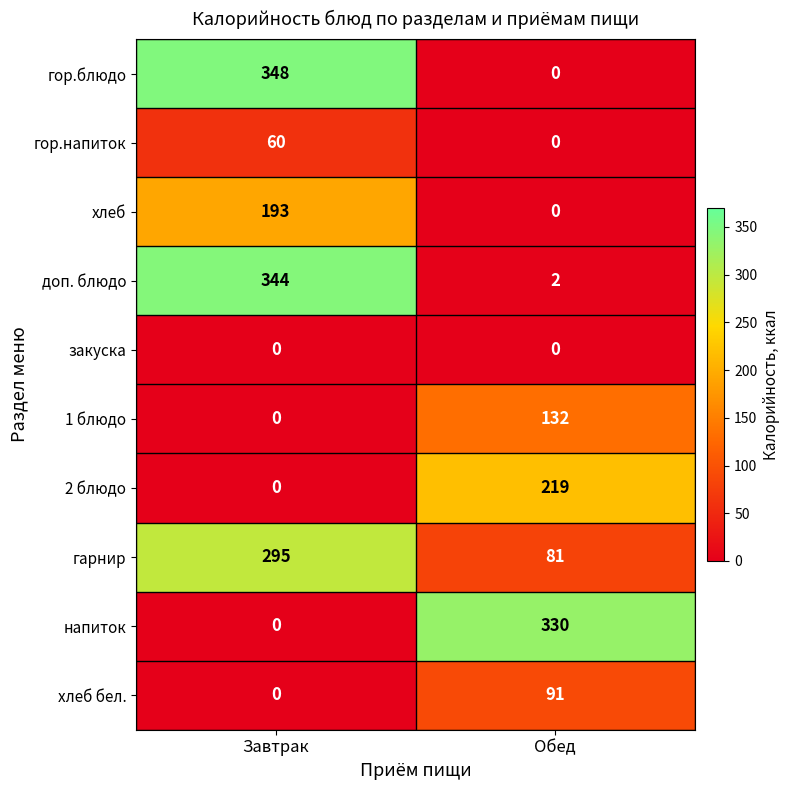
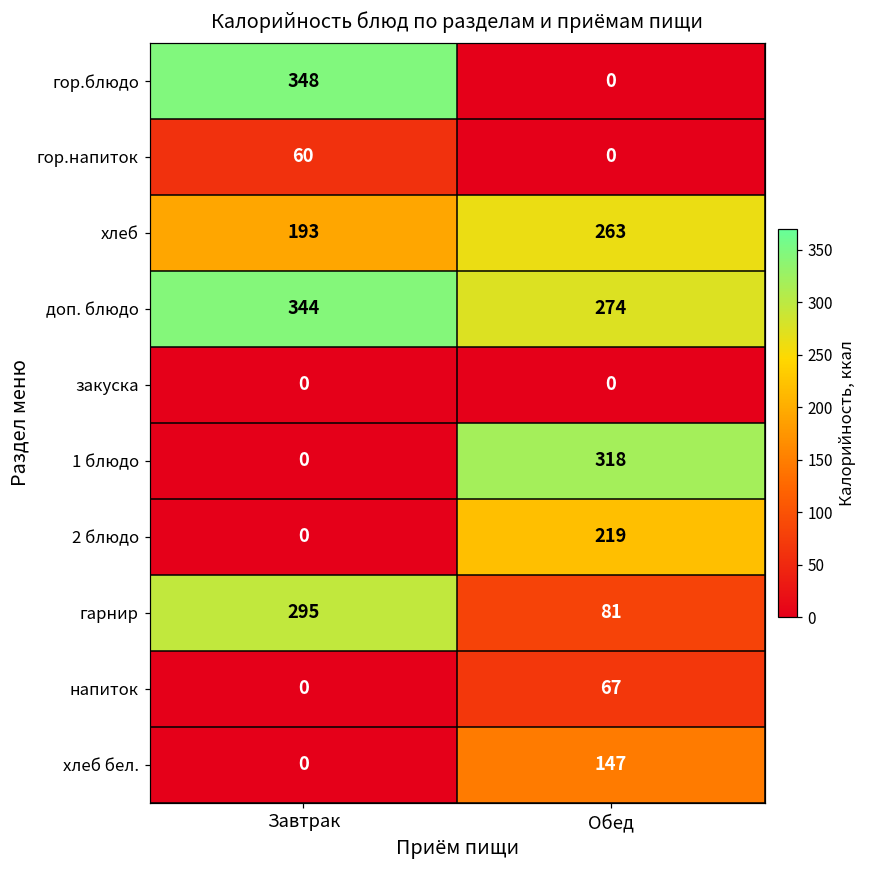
хлеб, Обед: 0 -> 263
доп. блюдо, Обед: 2 -> 274
1 блюдо, Обед: 132 -> 318
напиток, Обед: 330 -> 67
хлеб бел., Обед: 91 -> 147
